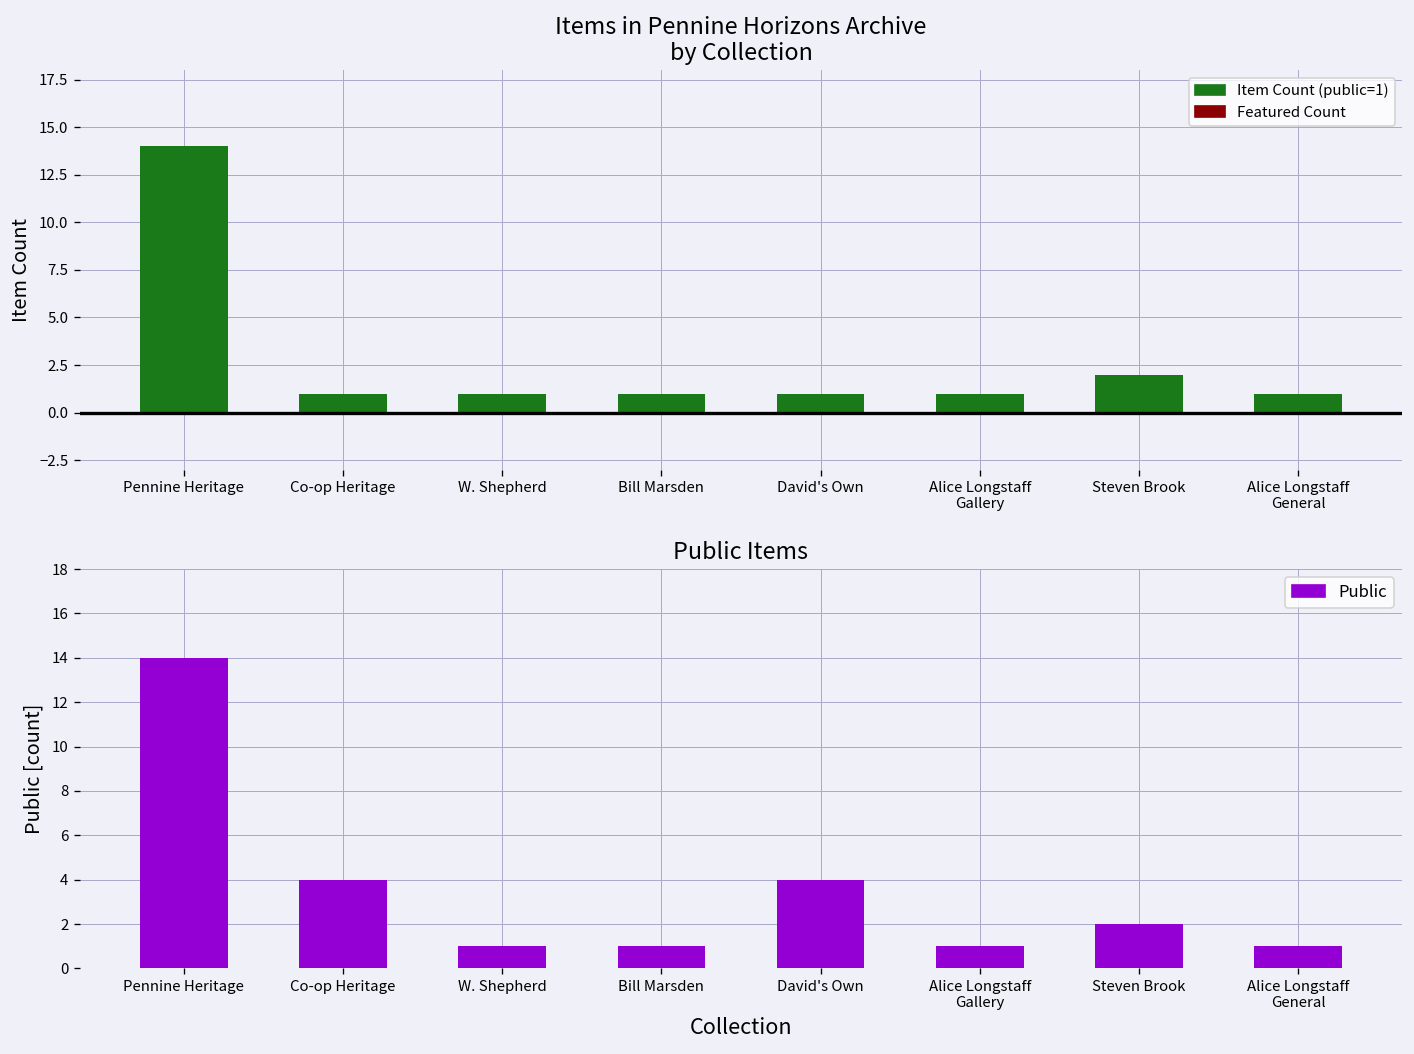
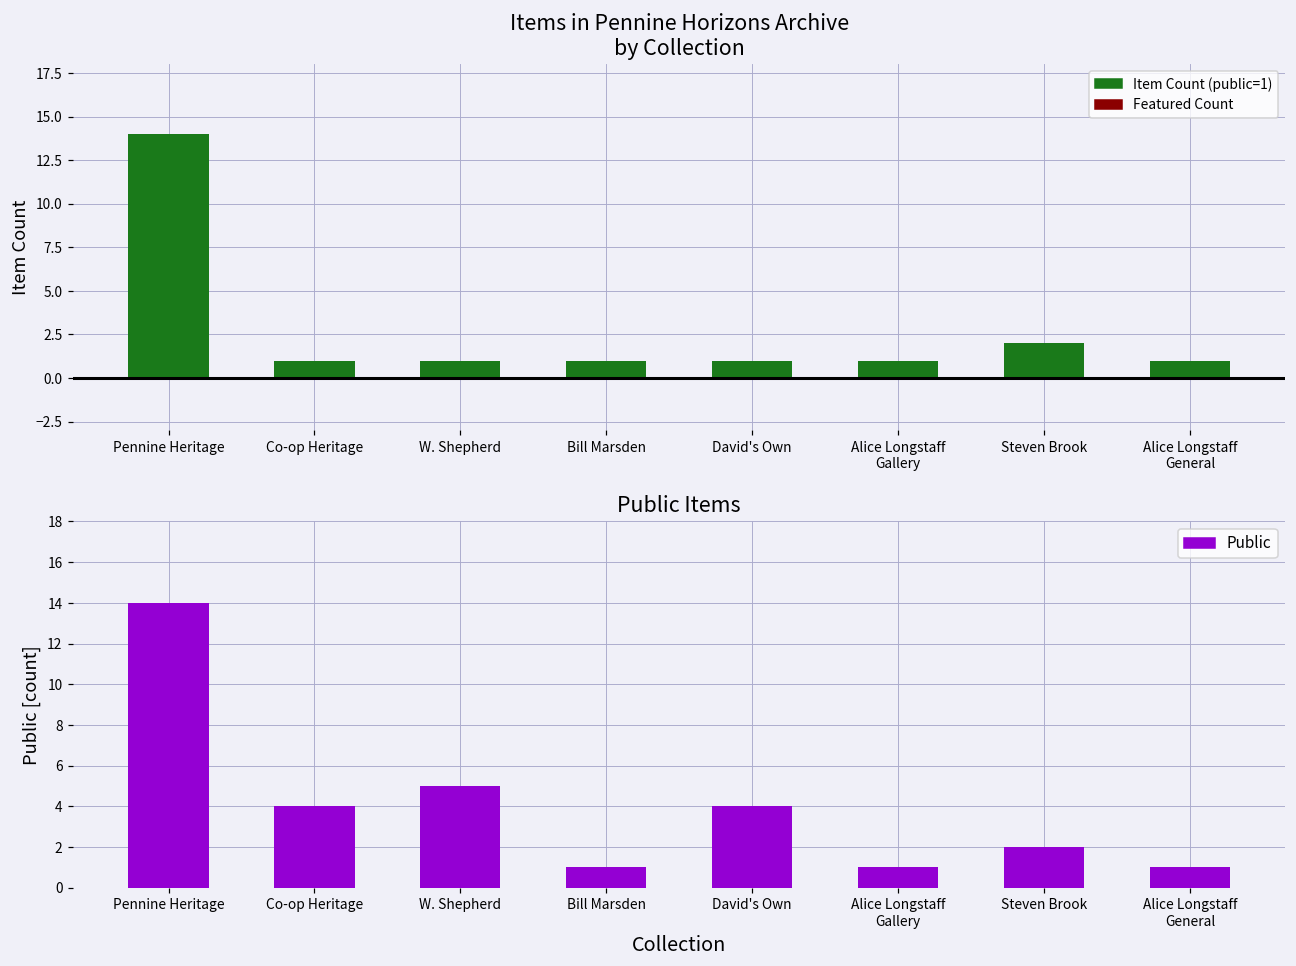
Public Items, W. Shepherd: 1 -> 5
